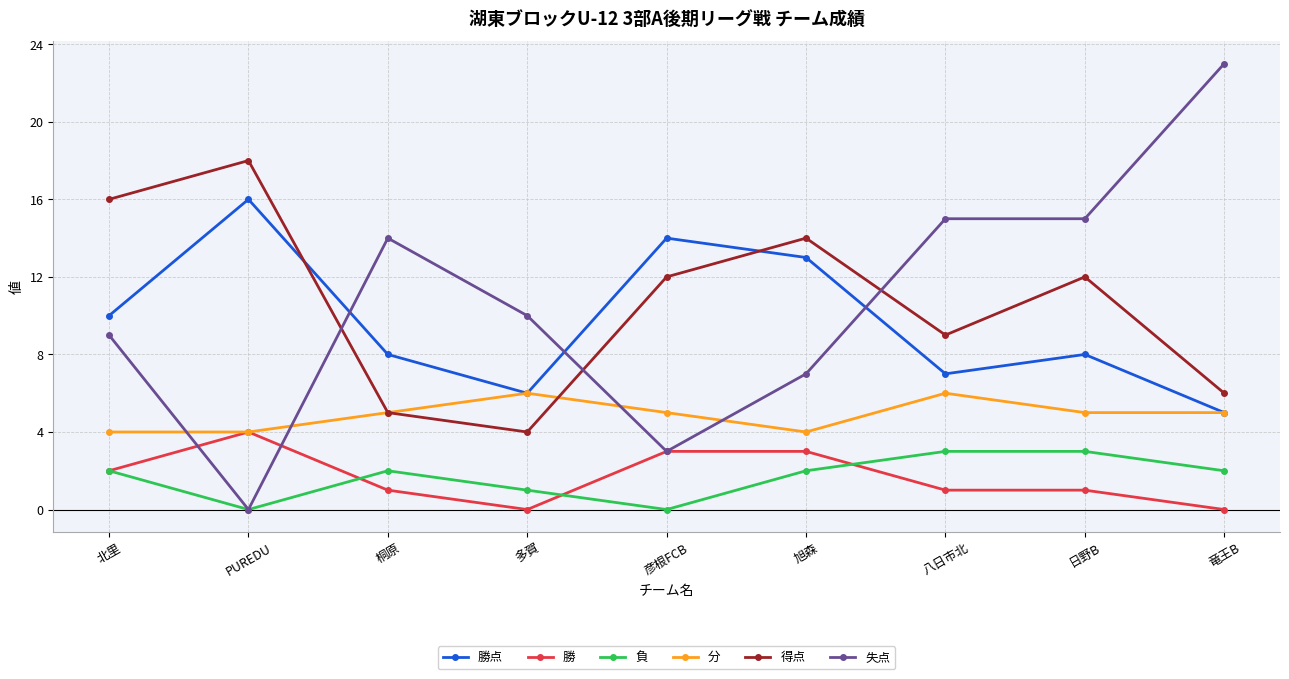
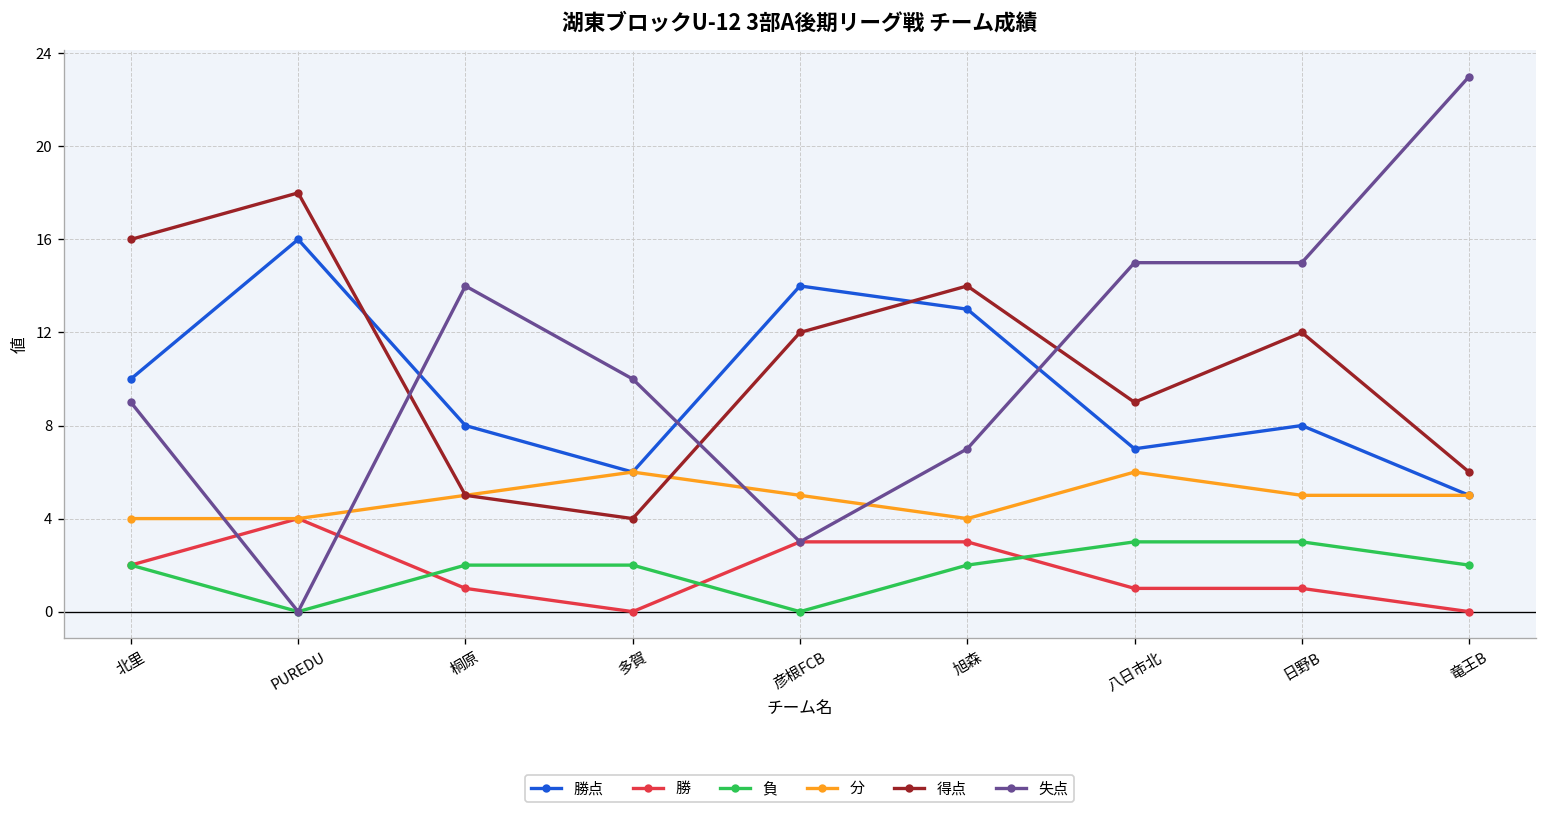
負, 多賀: 1 -> 2
